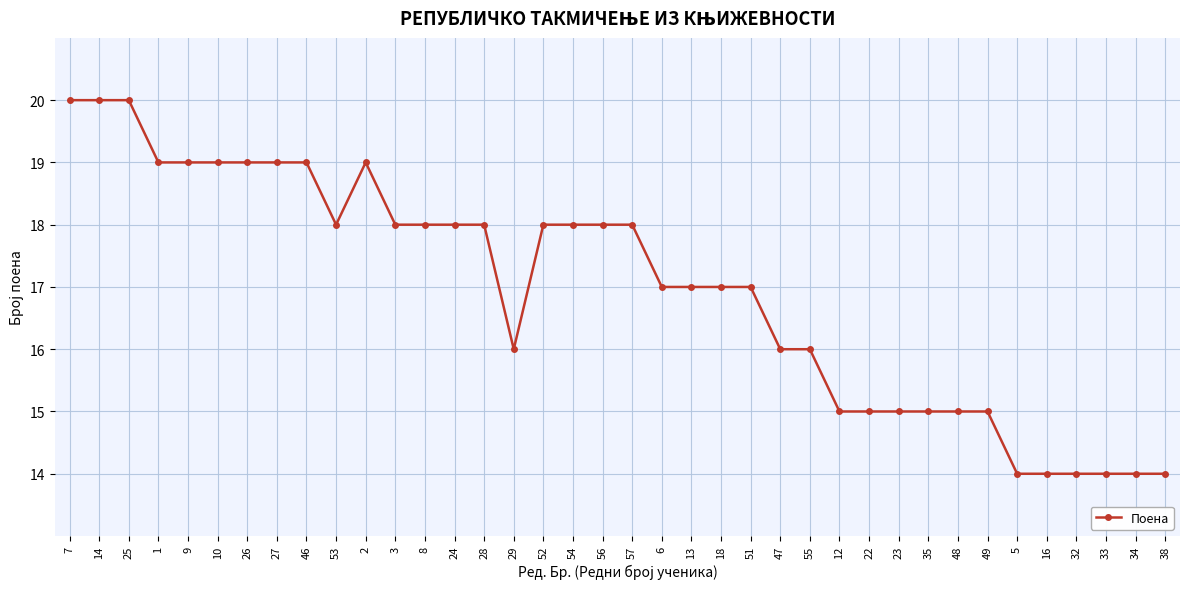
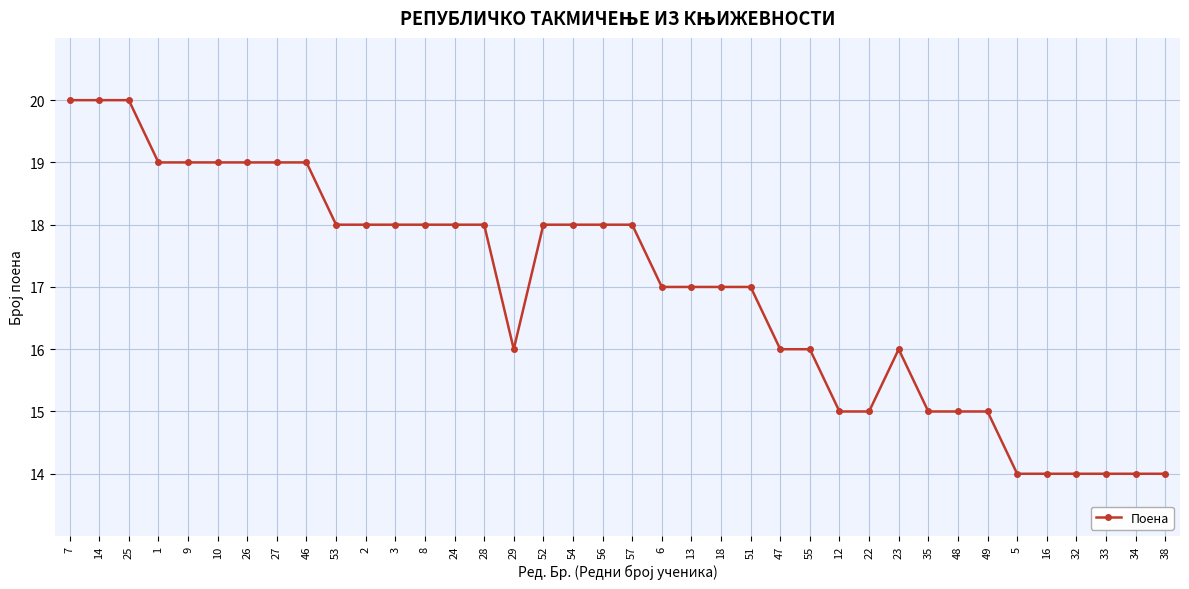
2: 19 -> 18
23: 15 -> 16
